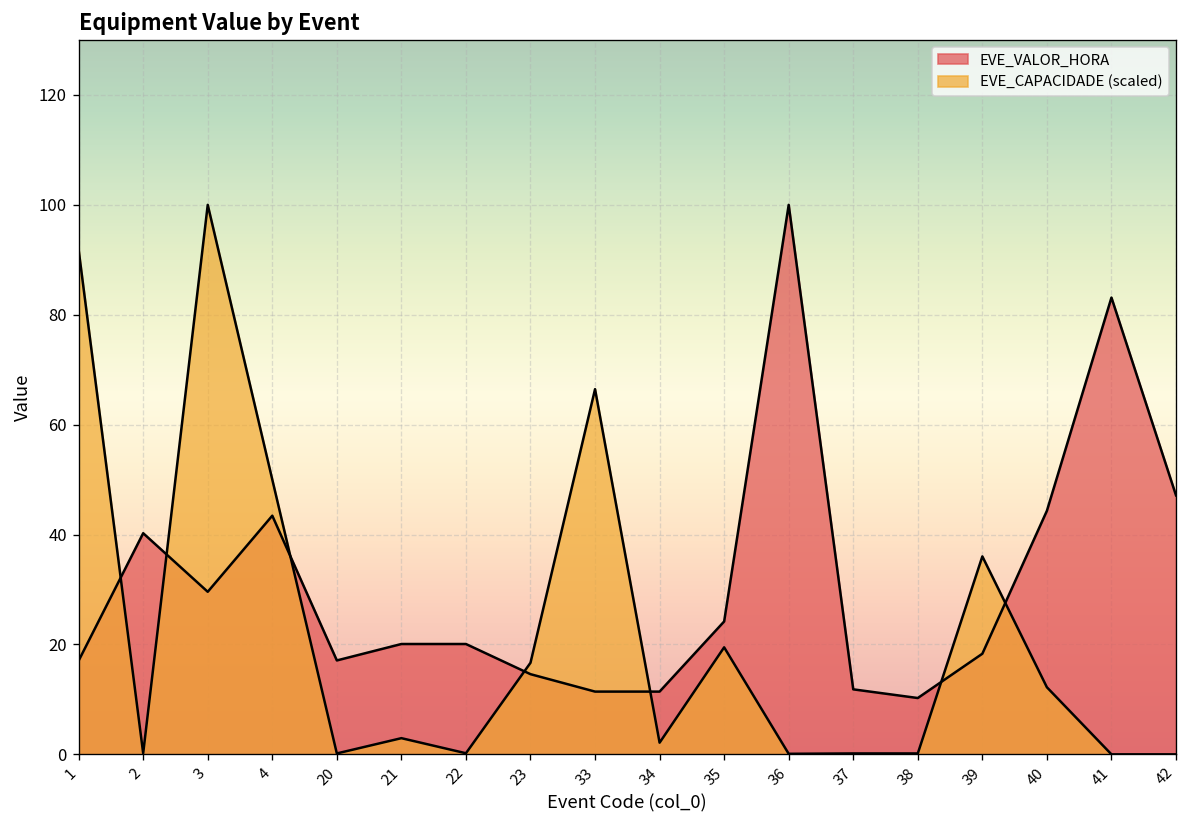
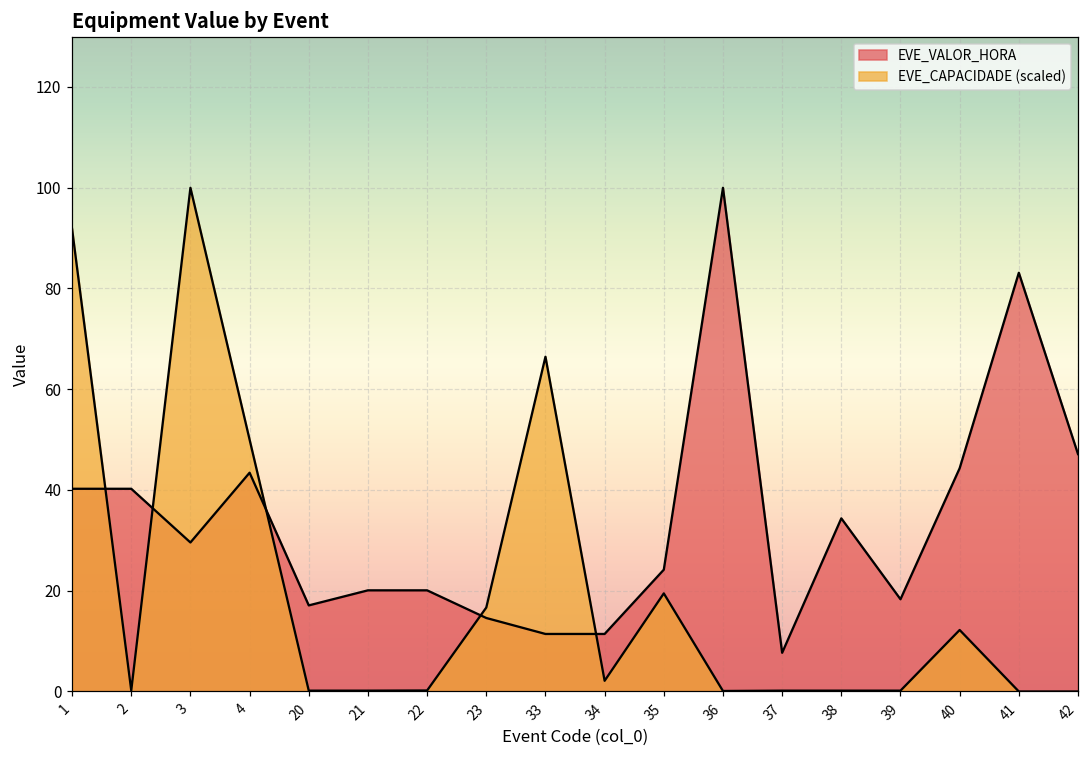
EVE_VALOR_HORA, 1: 17 -> 40
EVE_CAPACIDADE (scaled), 21: 3 -> 0
EVE_VALOR_HORA, 37: 12 -> 8
EVE_VALOR_HORA, 38: 10 -> 34
EVE_CAPACIDADE (scaled), 39: 36 -> 0
